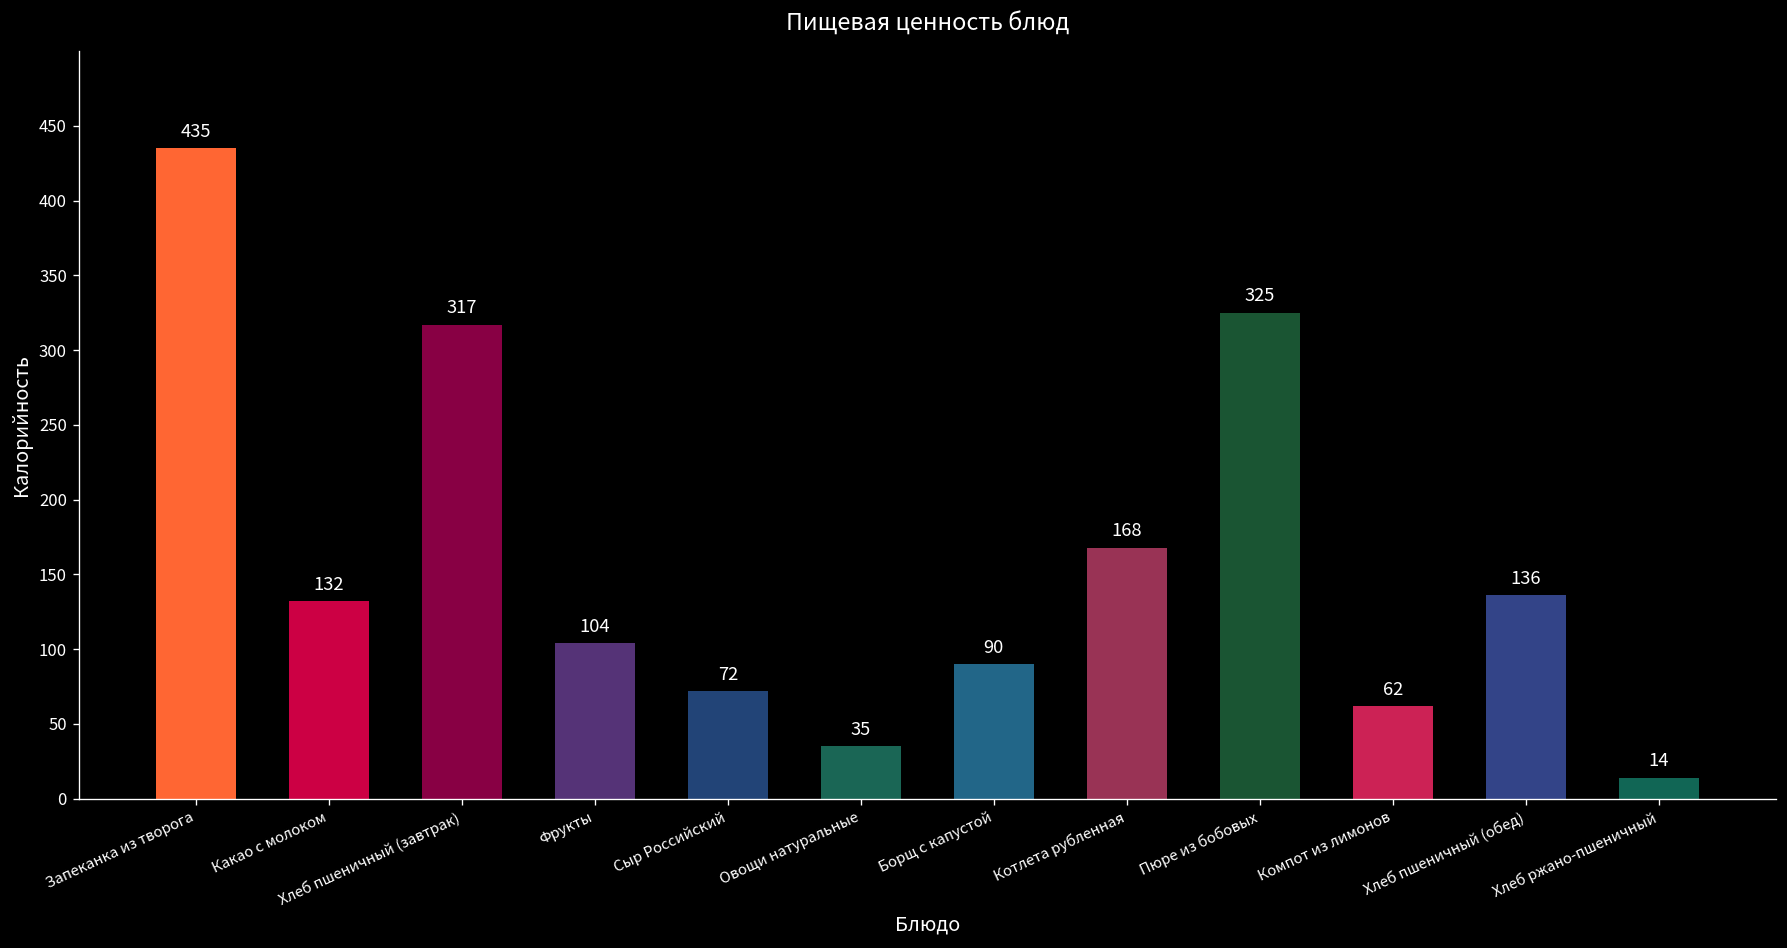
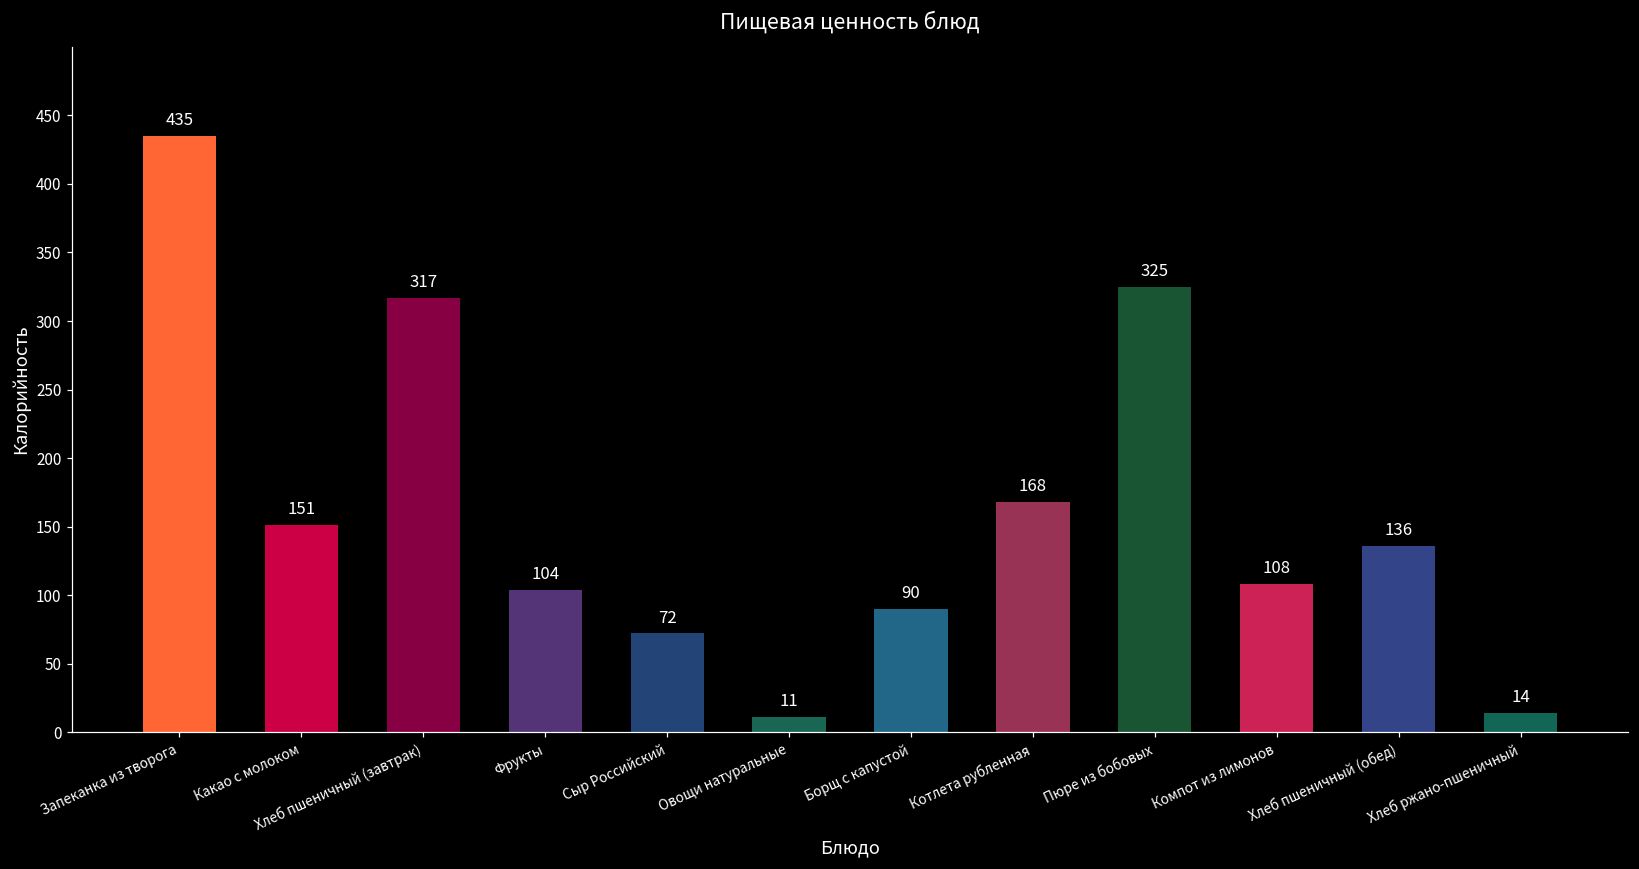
Какао с молоком: 132 -> 151
Овощи натуральные: 35 -> 11
Компот из лимонов: 62 -> 108
